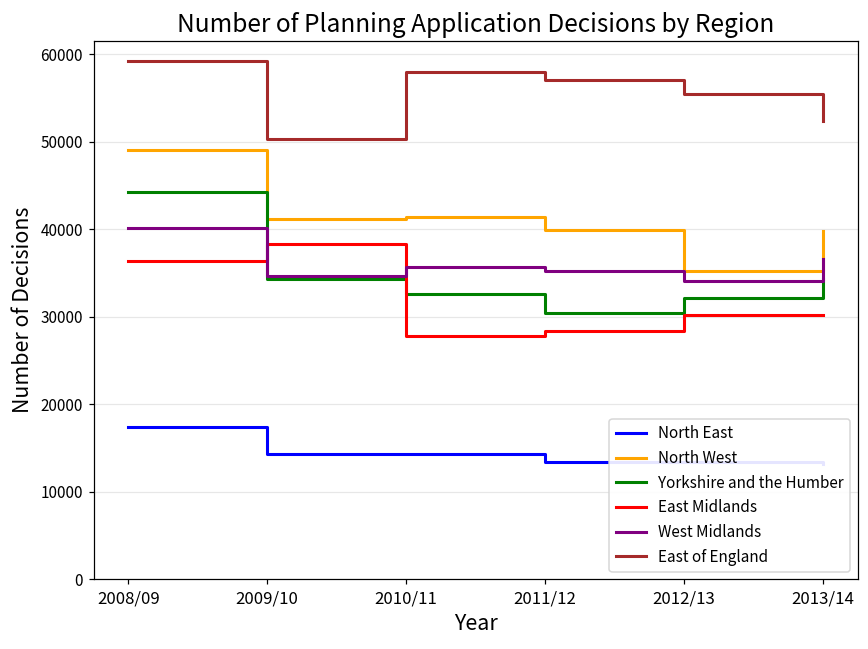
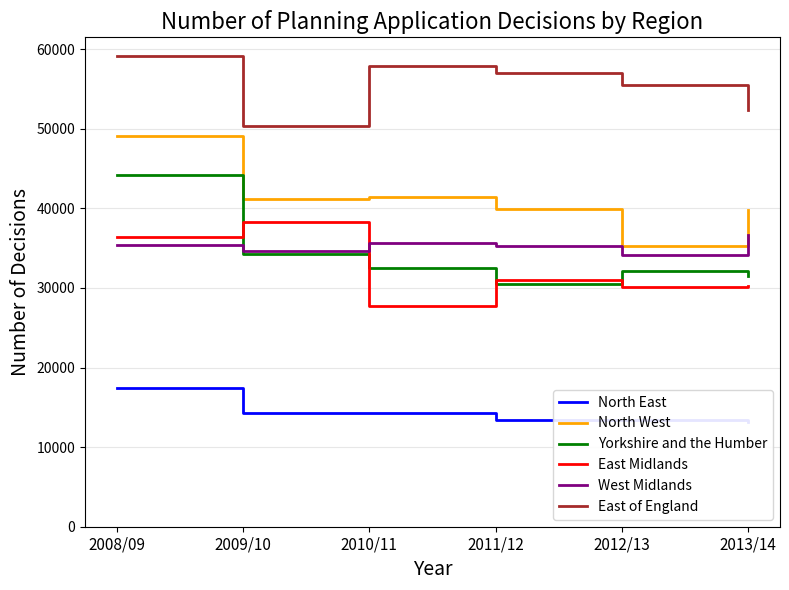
West Midlands, 2008/09: 40000 -> 35000
East Midlands, 2011/12: 28000 -> 31000
Yorkshire and the Humber, 2013/14: 34000 -> 32000
